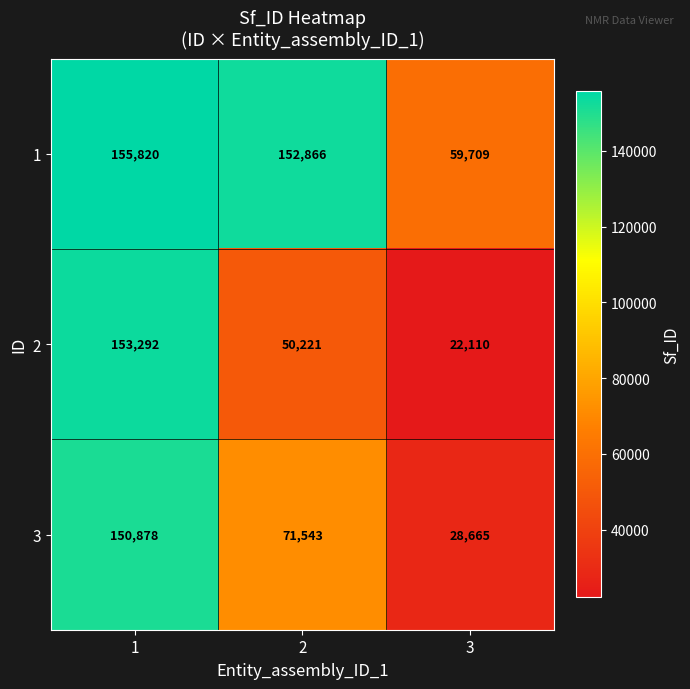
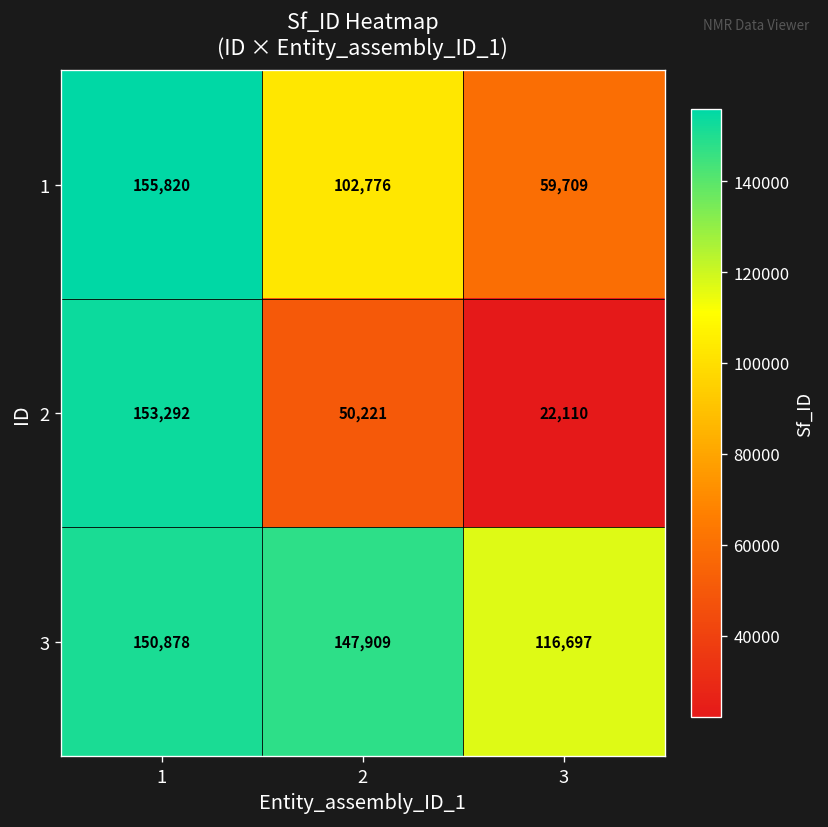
1, 2: 152,866 -> 102,776
3, 2: 71,543 -> 147,909
3, 3: 28,665 -> 116,697
